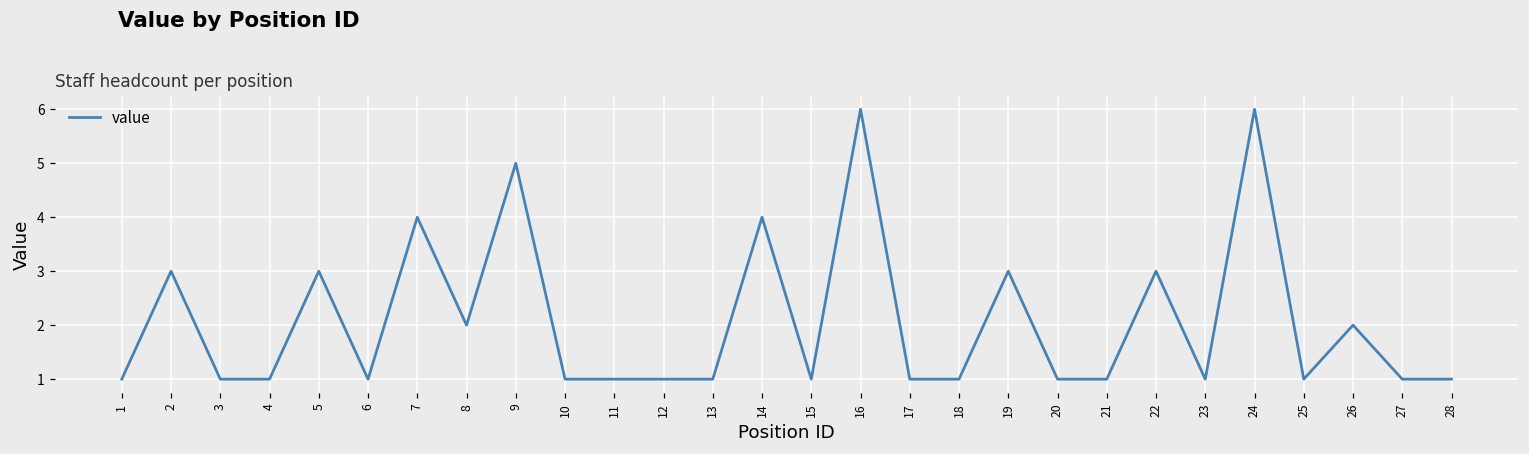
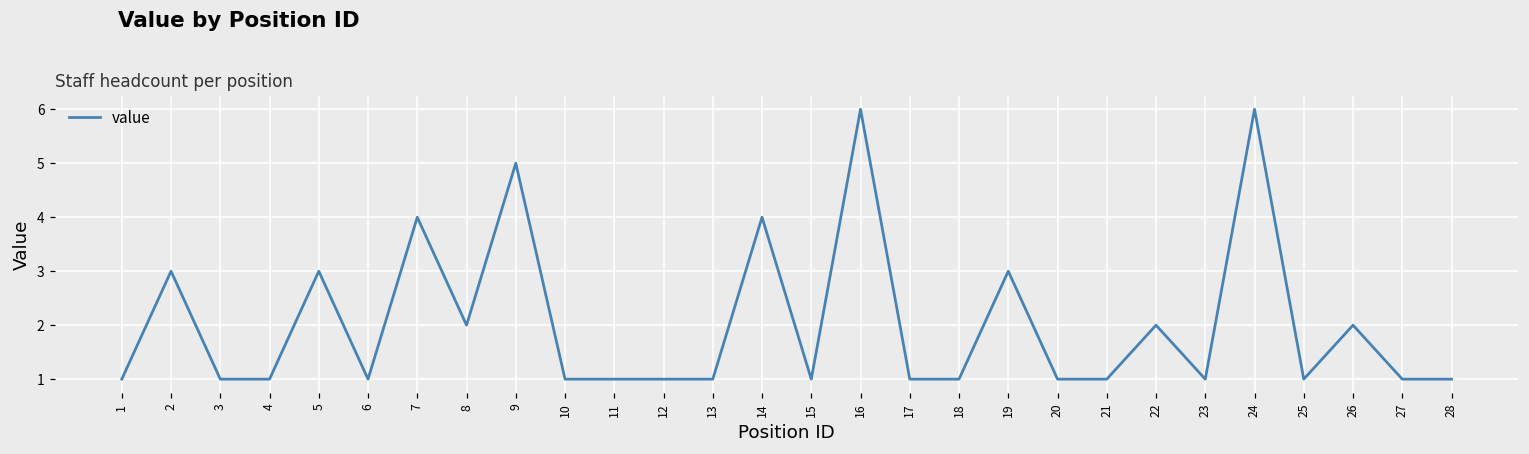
22: 3 -> 2
